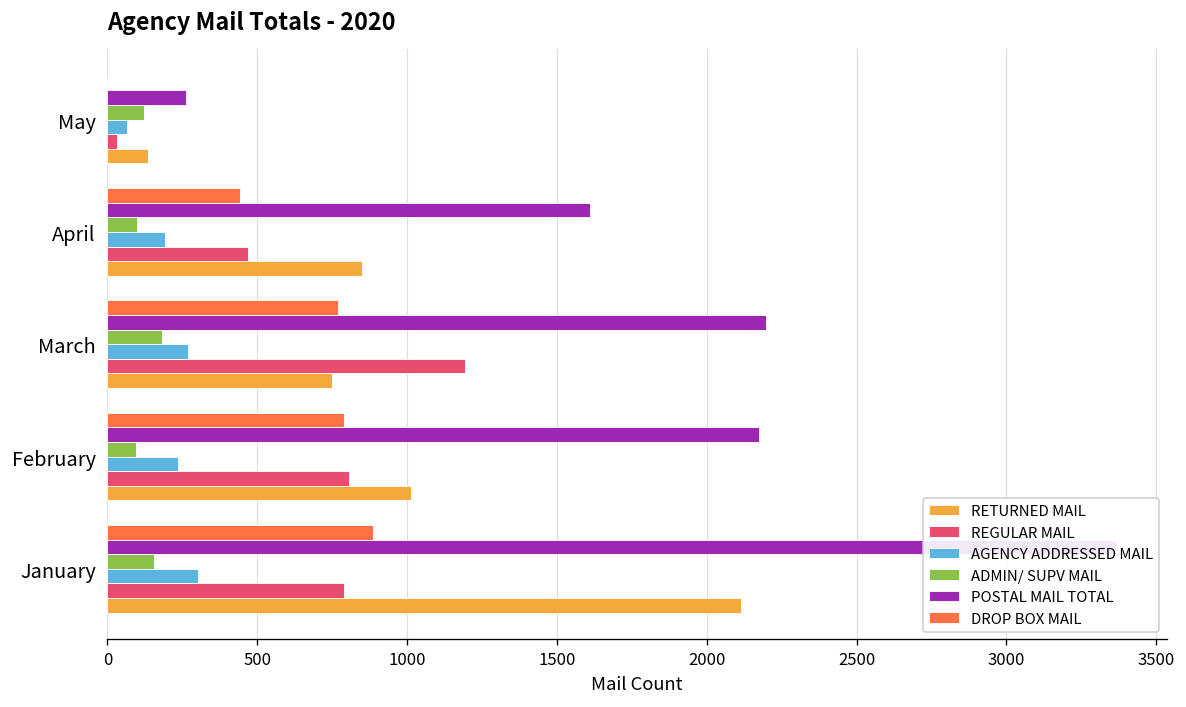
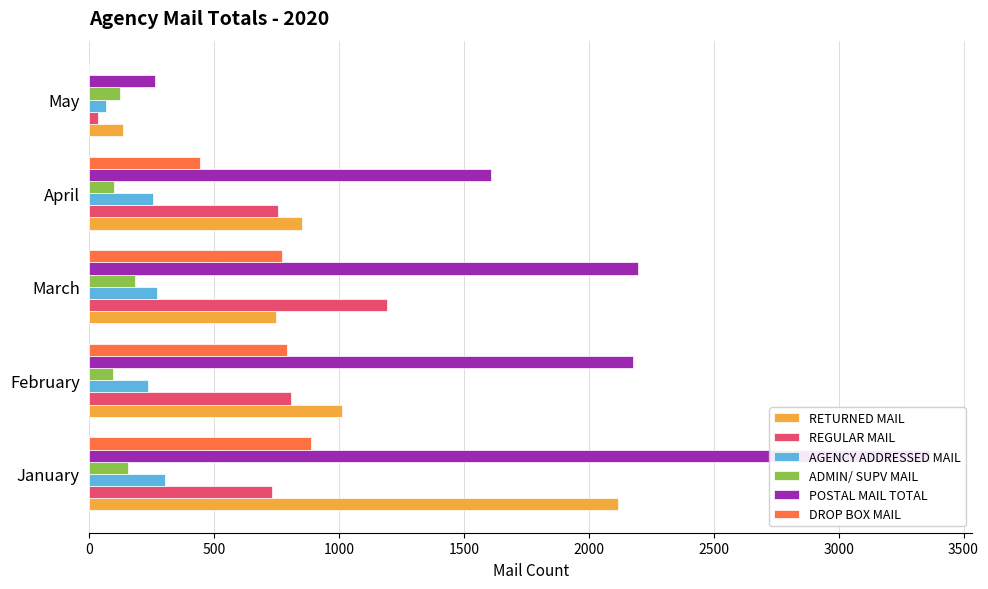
AGENCY ADDRESSED MAIL, April: 190 -> 250
REGULAR MAIL, April: 470 -> 750
REGULAR MAIL, January: 790 -> 730
